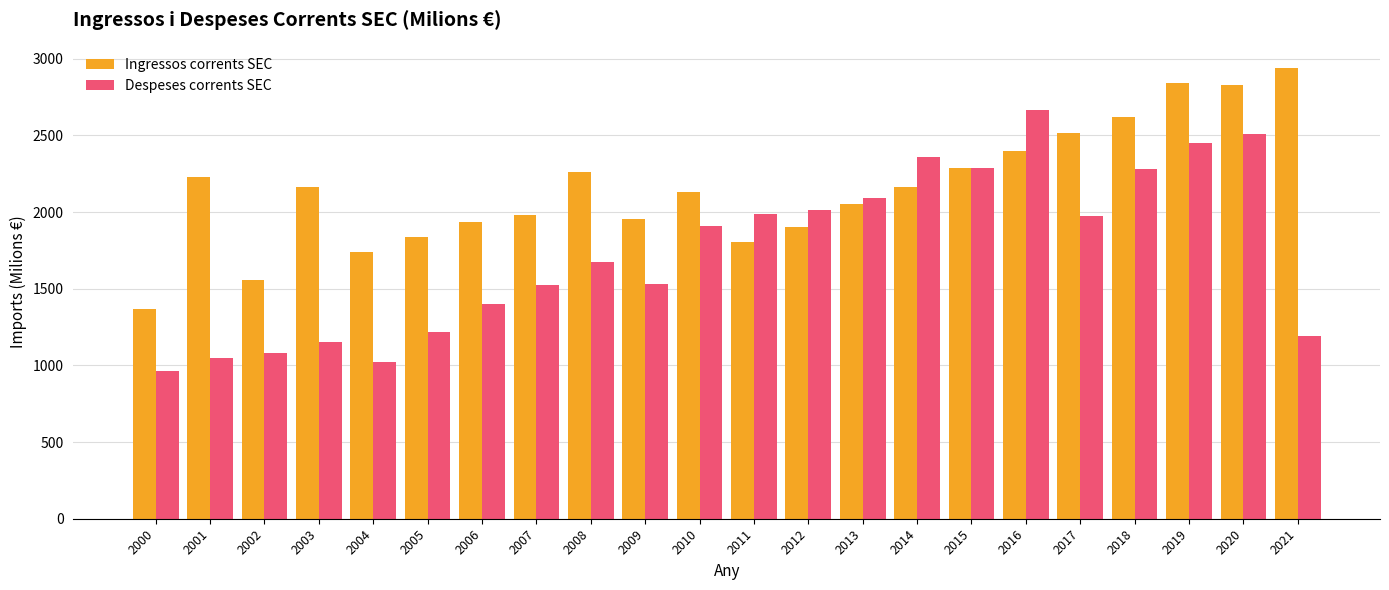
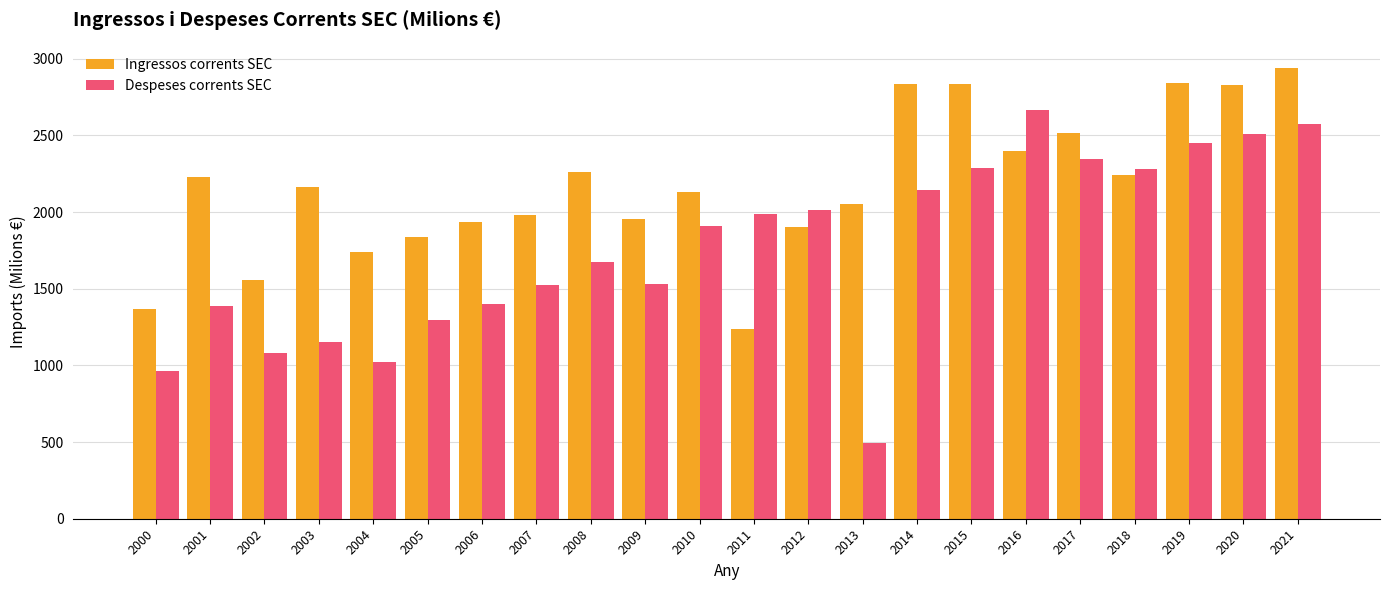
Despeses corrents SEC, 2001: 1050 -> 1390
Despeses corrents SEC, 2005: 1220 -> 1300
Ingressos corrents SEC, 2011: 1810 -> 1240
Despeses corrents SEC, 2013: 2090 -> 490
Ingressos corrents SEC, 2014: 2170 -> 2830
Despeses corrents SEC, 2014: 2360 -> 2140
Ingressos corrents SEC, 2015: 2290 -> 2830
Despeses corrents SEC, 2017: 1980 -> 2350
Ingressos corrents SEC, 2018: 2620 -> 2240
Despeses corrents SEC, 2021: 1190 -> 2580
